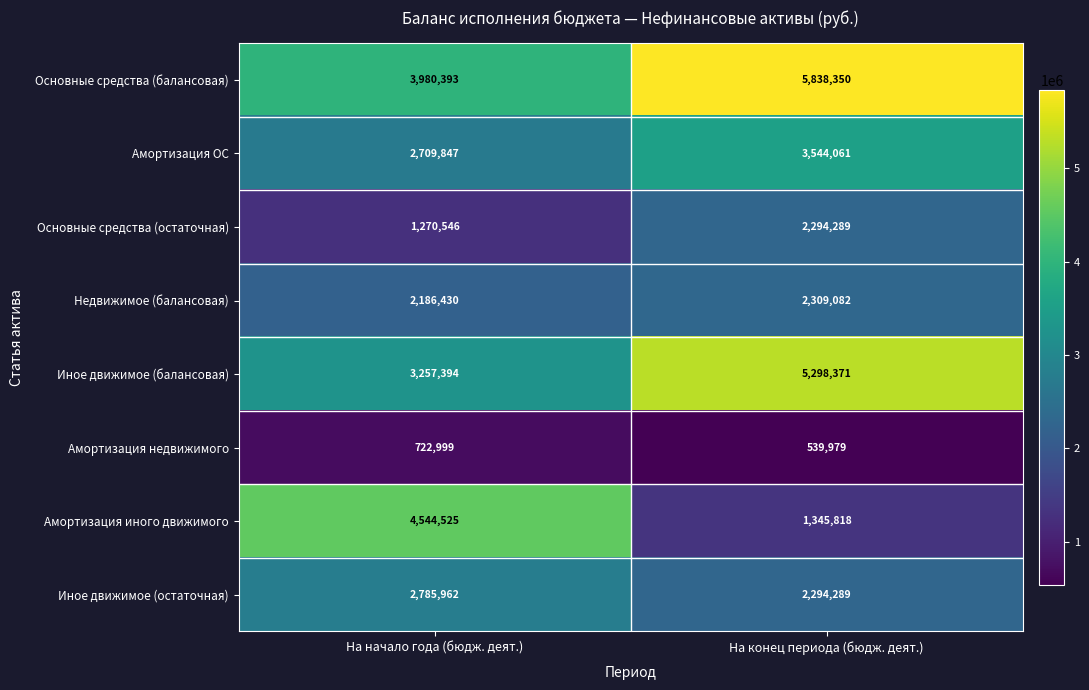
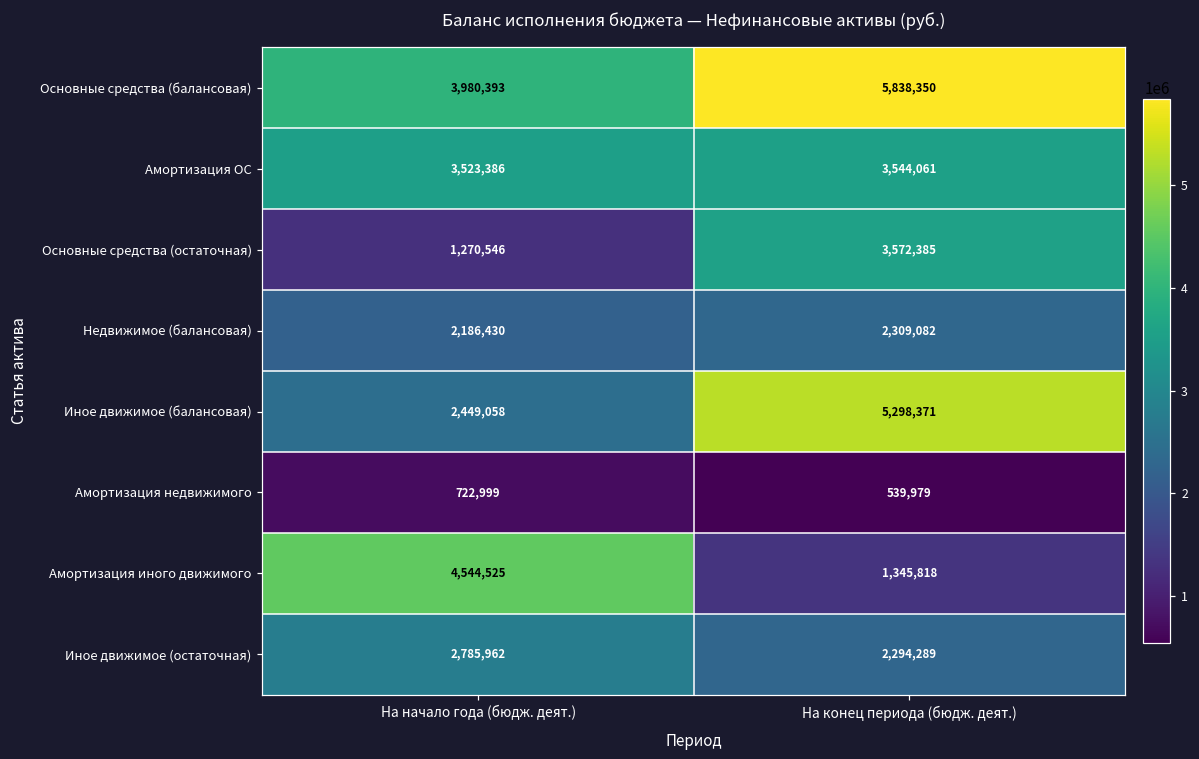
Амортизация ОС, На начало года (бюдж. деят.): 2,709,847 -> 3,523,386
Основные средства (остаточная), На конец периода (бюдж. деят.): 2,294,289 -> 3,572,385
Иное движимое (балансовая), На начало года (бюдж. деят.): 3,257,394 -> 2,449,058
